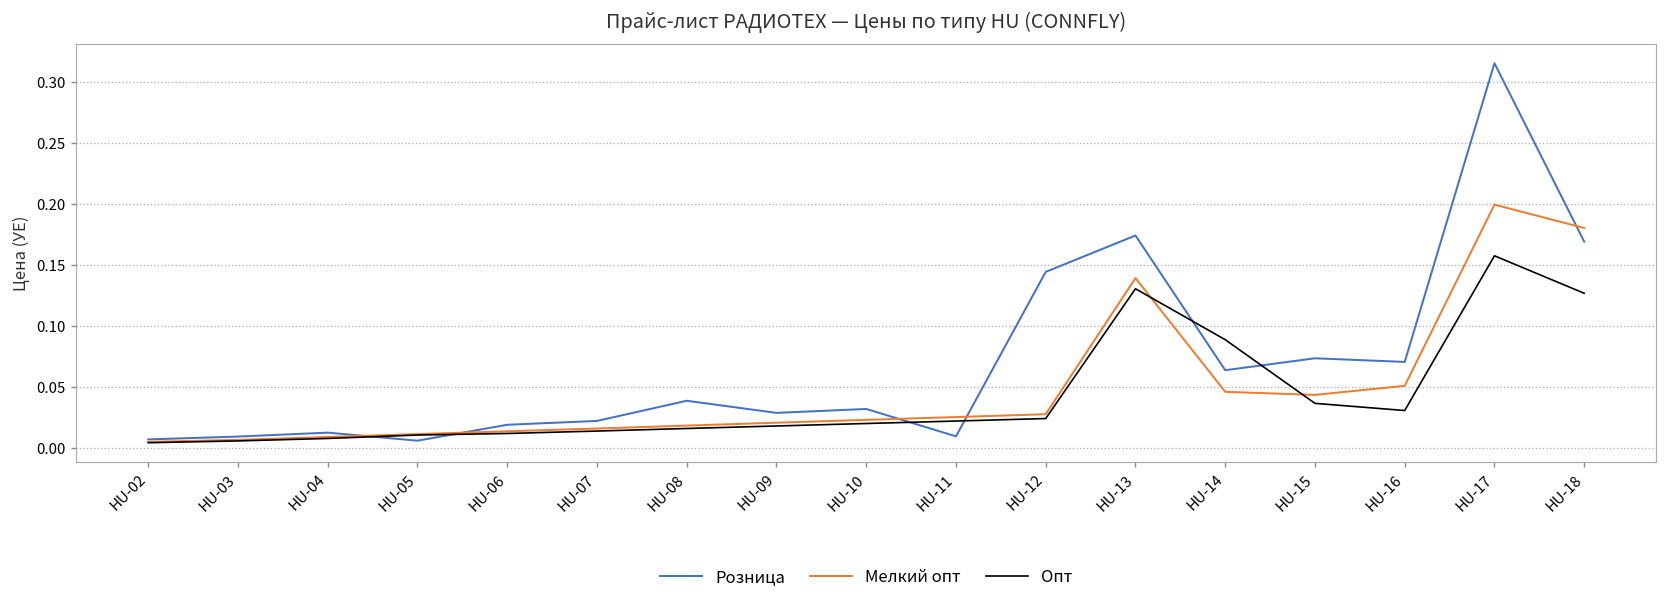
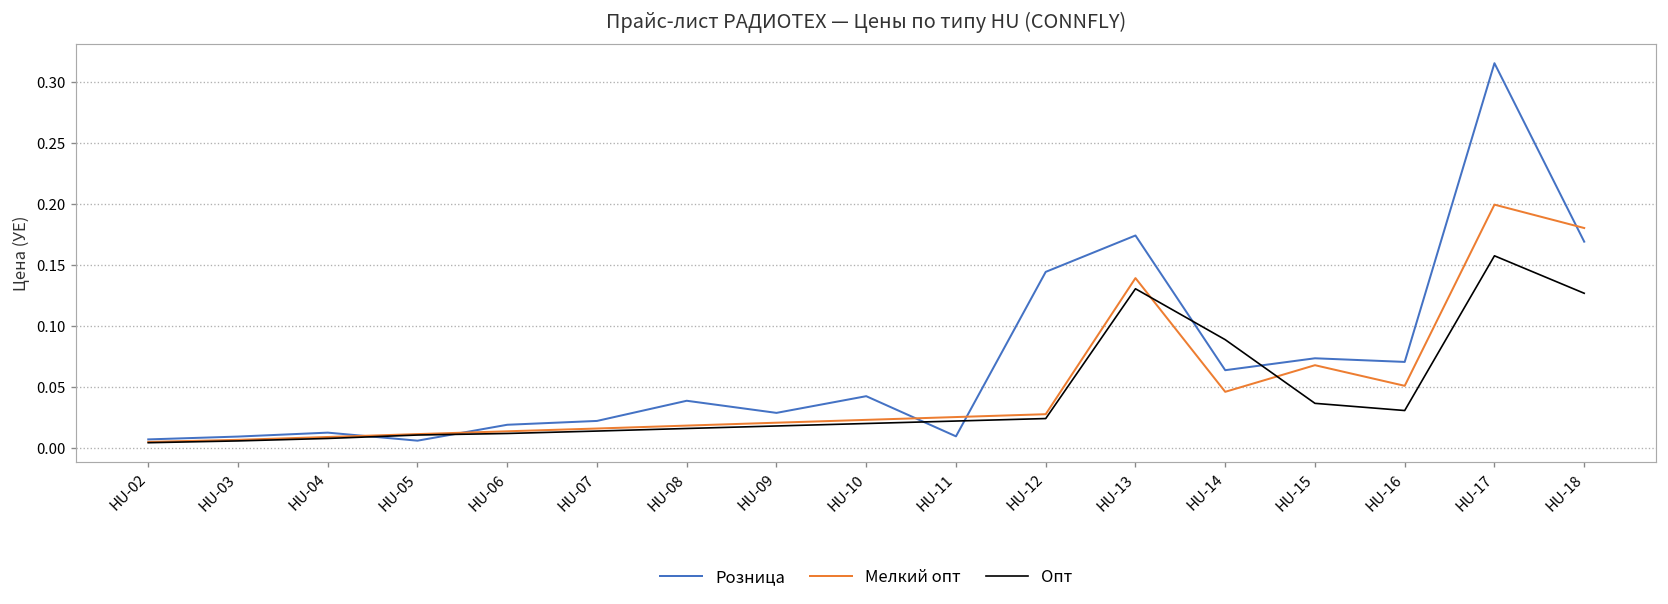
Розница, HU-10: 0.032 -> 0.043
Мелкий опт, HU-15: 0.044 -> 0.068
